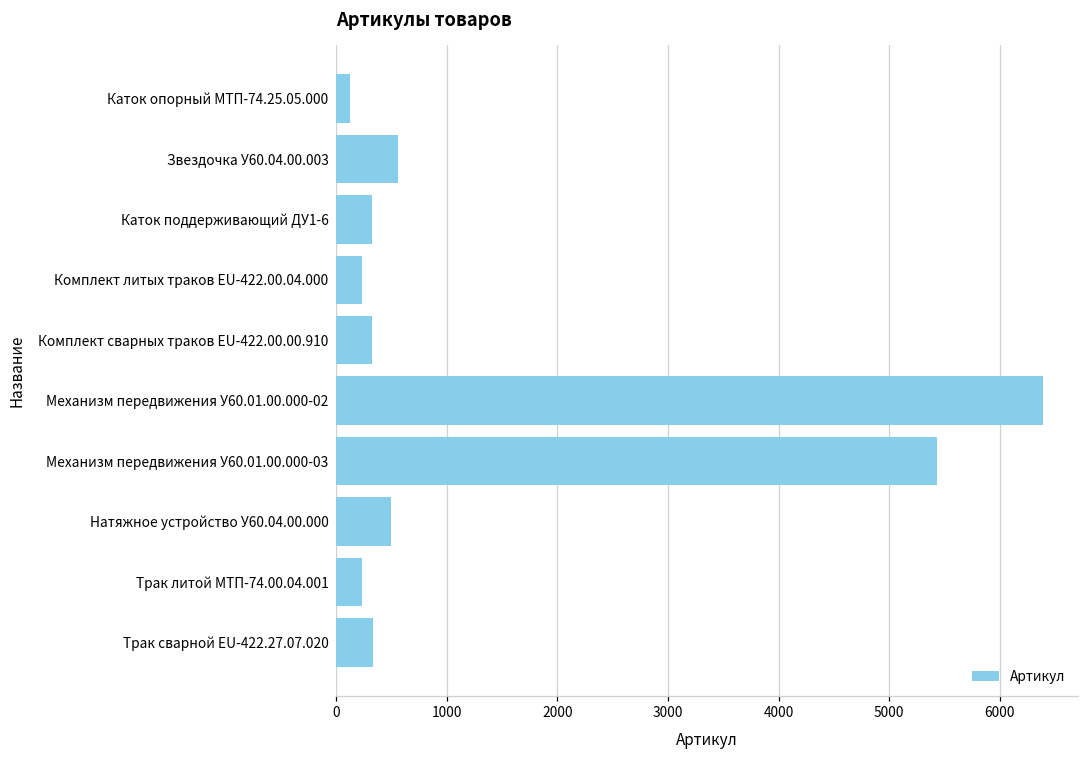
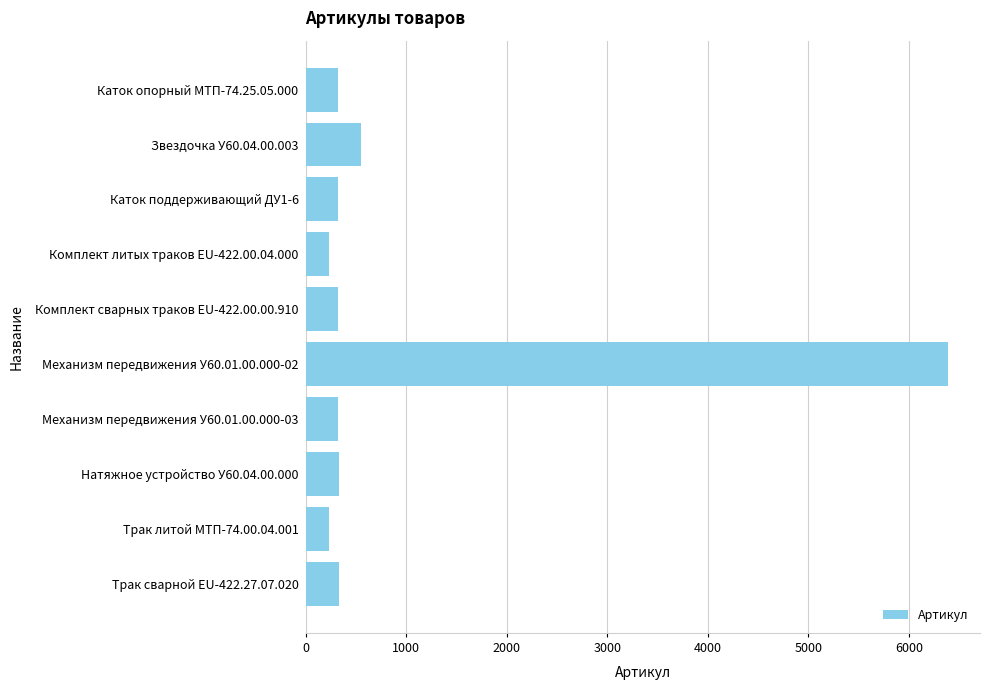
Каток опорный МТП-74.25.05.000: 120 -> 320
Механизм передвижения У60.01.00.000-03: 5430 -> 330
Натяжное устройство У60.04.00.000: 490 -> 330
